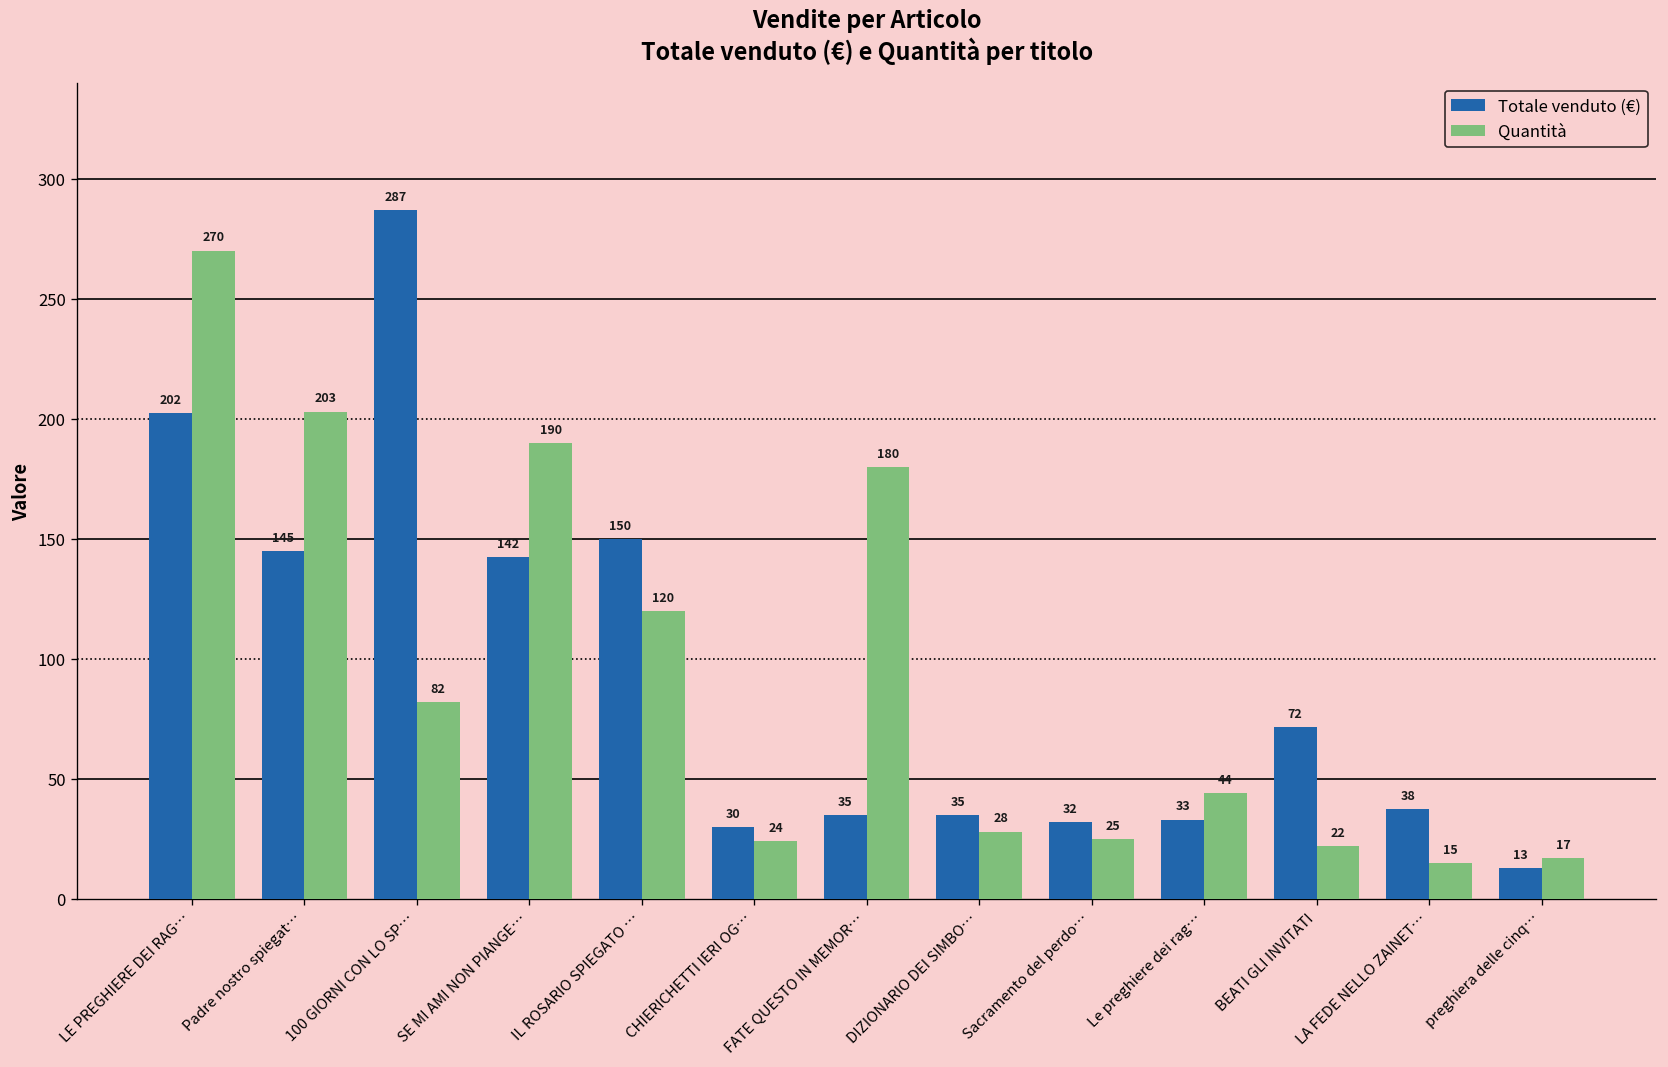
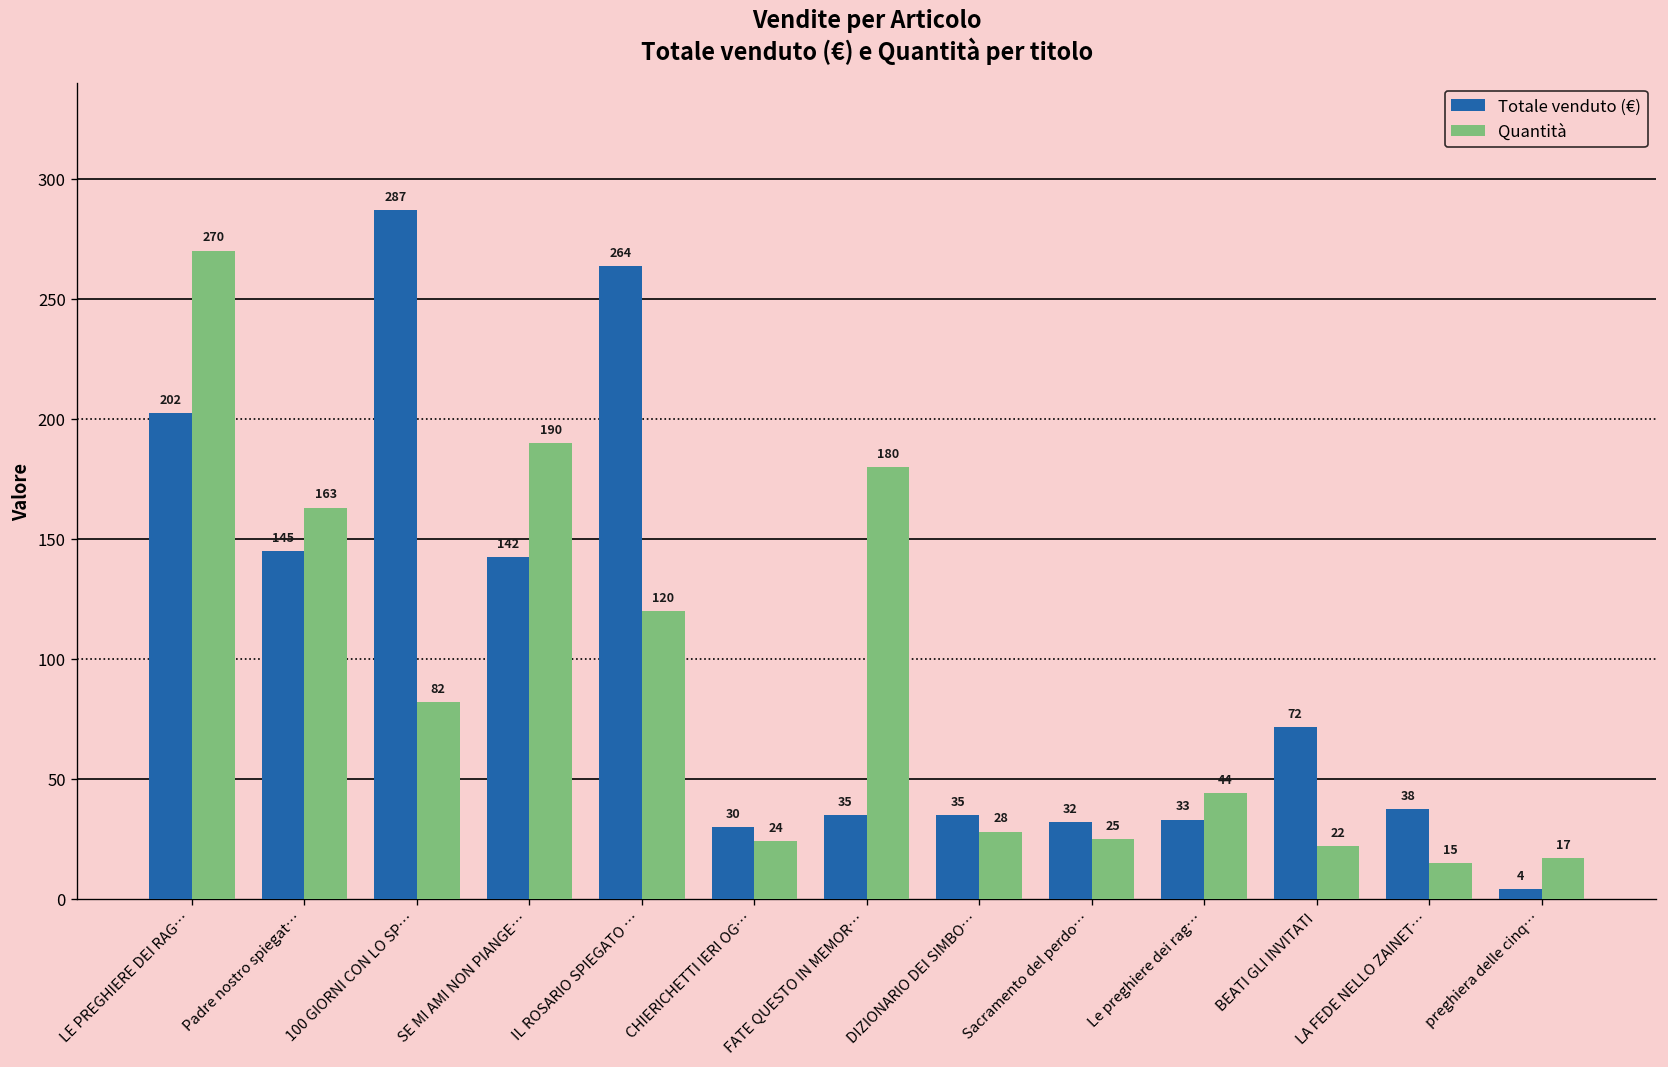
Quantità, Padre nostro spiegat…: 203 -> 163
Totale venduto (€), IL ROSARIO SPIEGATO …: 150 -> 264
Totale venduto (€), preghiera delle cinq…: 13 -> 4
